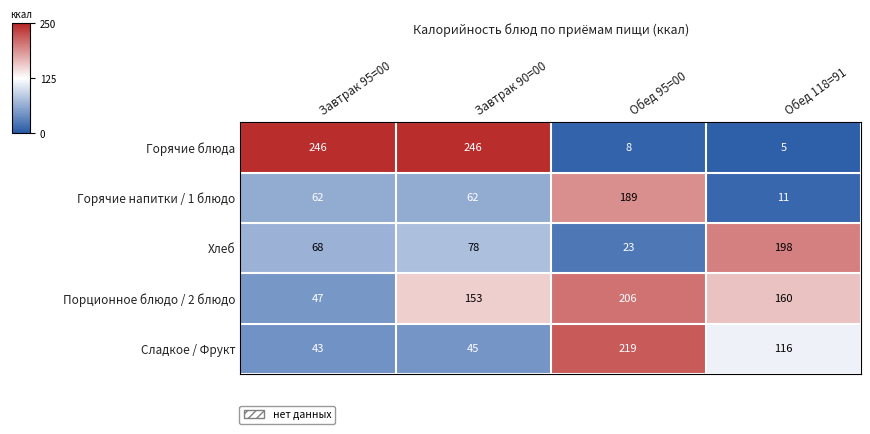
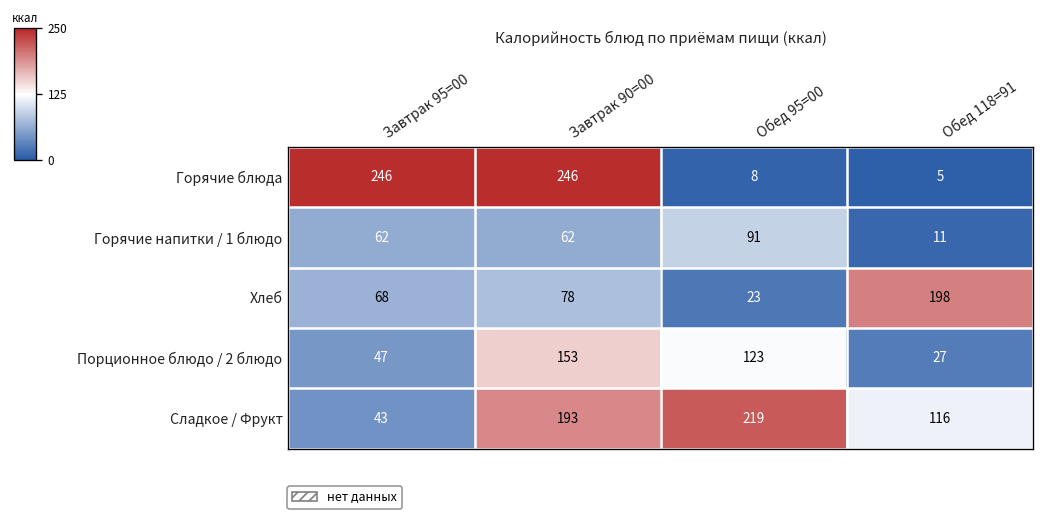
Горячие напитки / 1 блюдо, Обед 95=00: 189 -> 91
Порционное блюдо / 2 блюдо, Обед 95=00: 206 -> 123
Порционное блюдо / 2 блюдо, Обед 118=91: 160 -> 27
Сладкое / Фрукт, Завтрак 90=00: 45 -> 193
